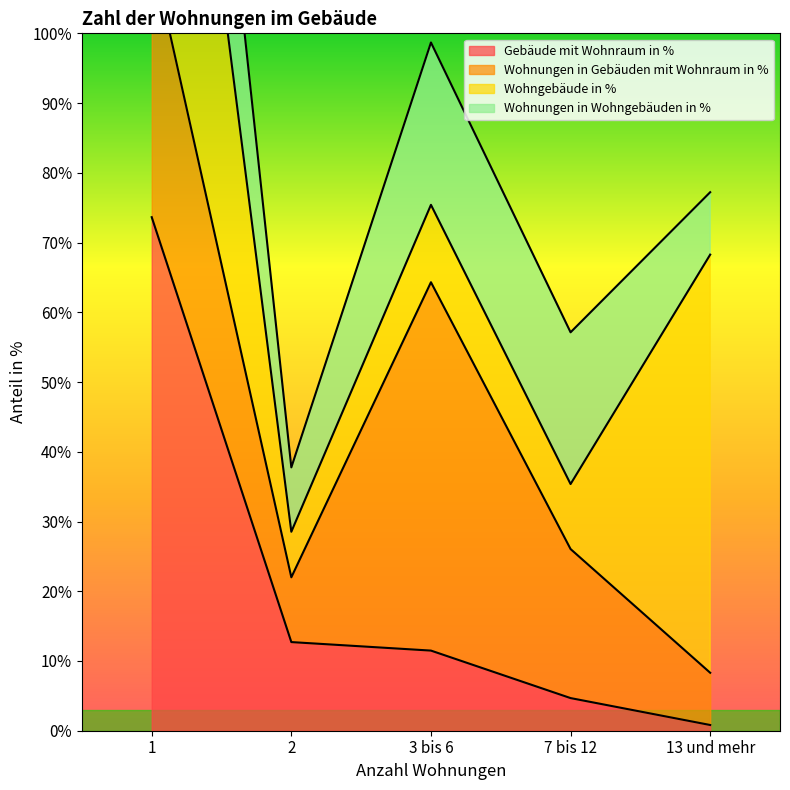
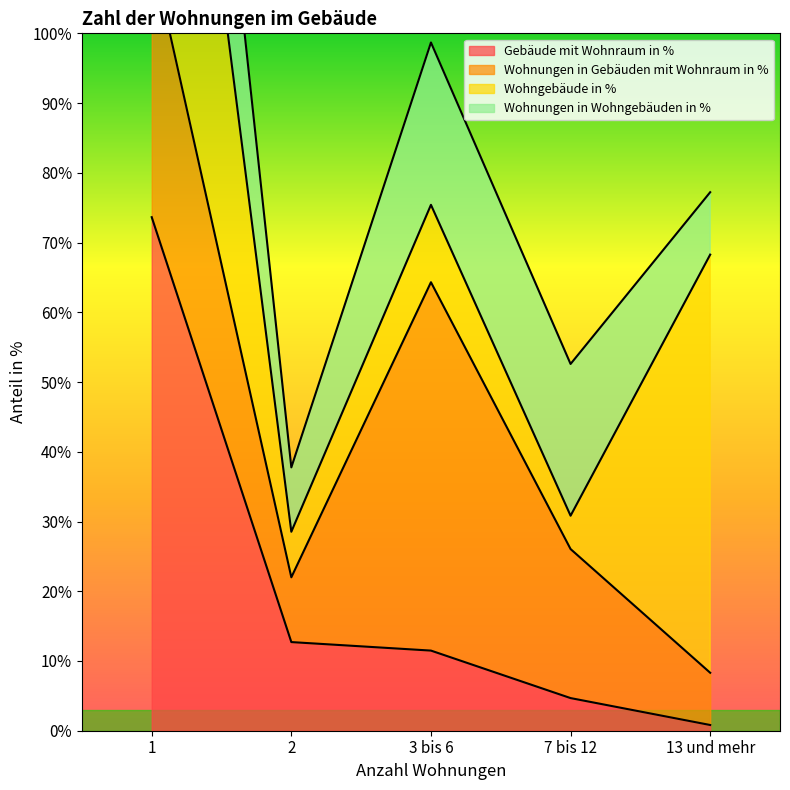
Wohngebäude in %, 7 bis 12: 9% -> 5%
